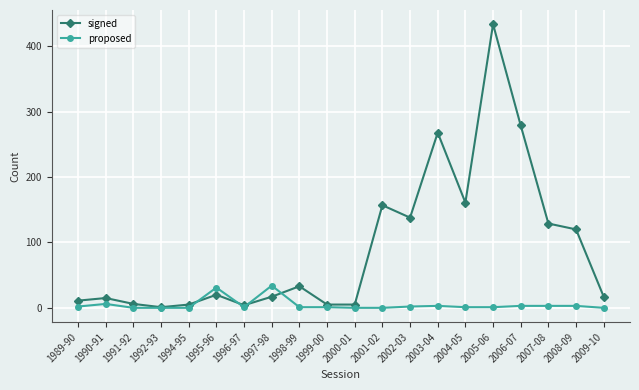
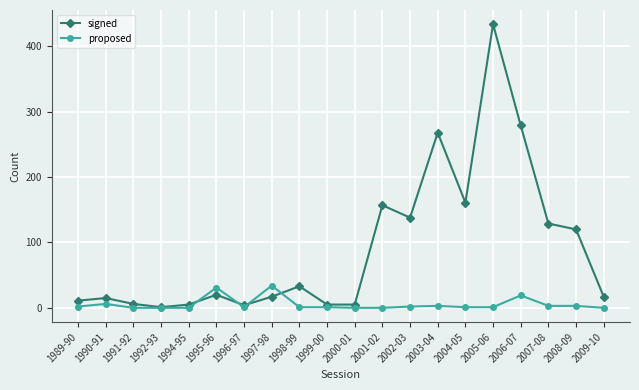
proposed, 2006-07: 0 -> 20
